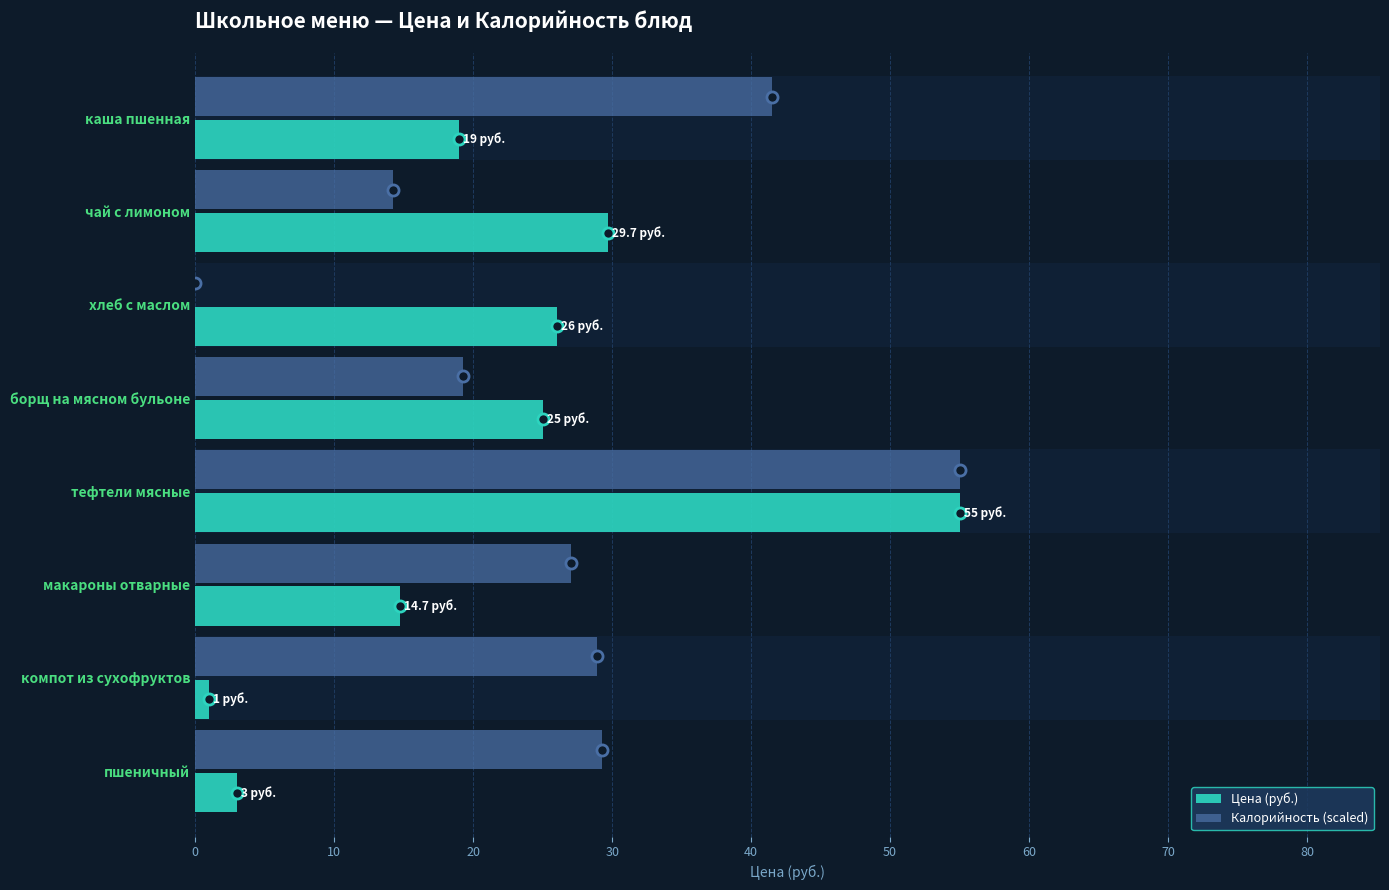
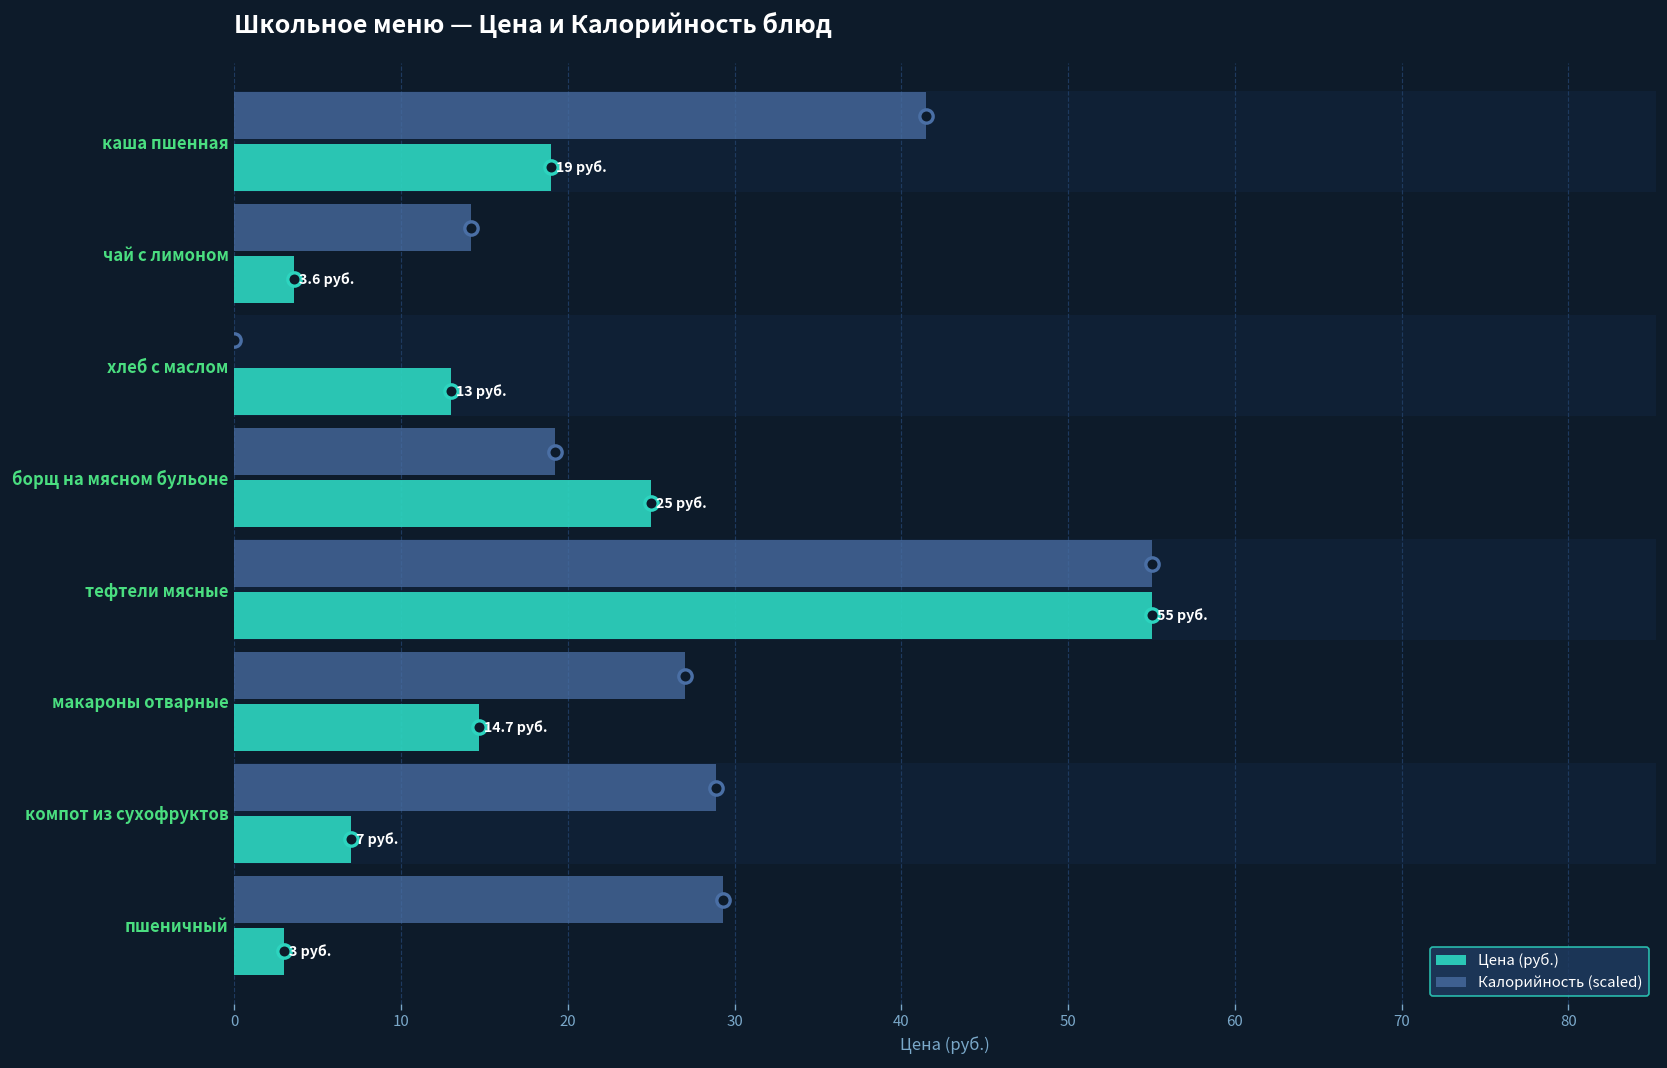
Цена (руб.), чай с лимоном: 29.7 -> 3.6
Цена (руб.), хлеб с маслом: 26 -> 13
Цена (руб.), компот из сухофруктов: 1 -> 7
